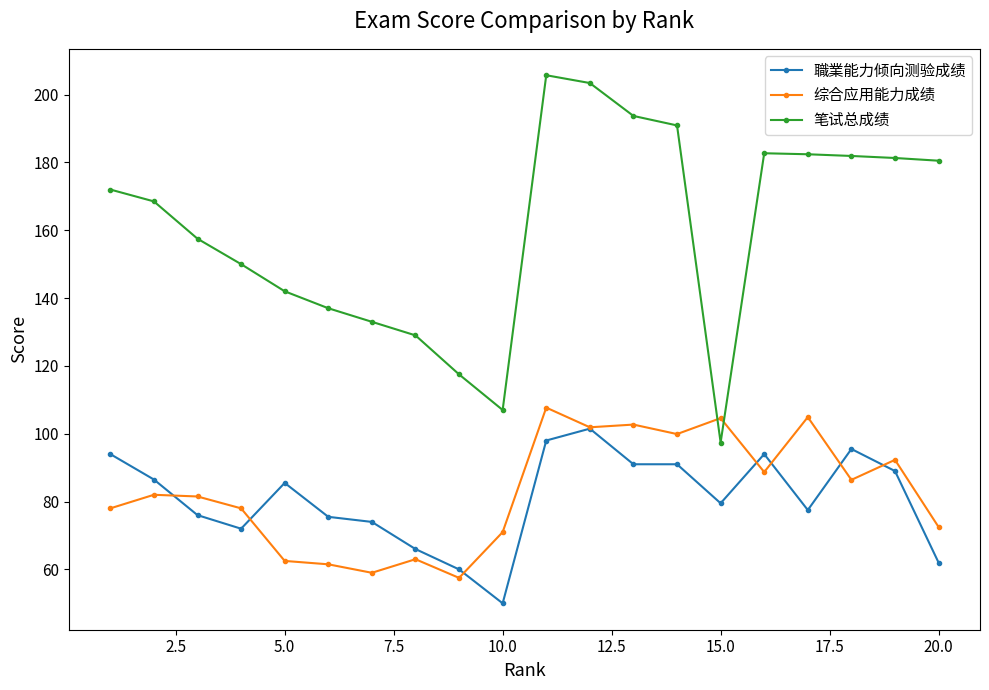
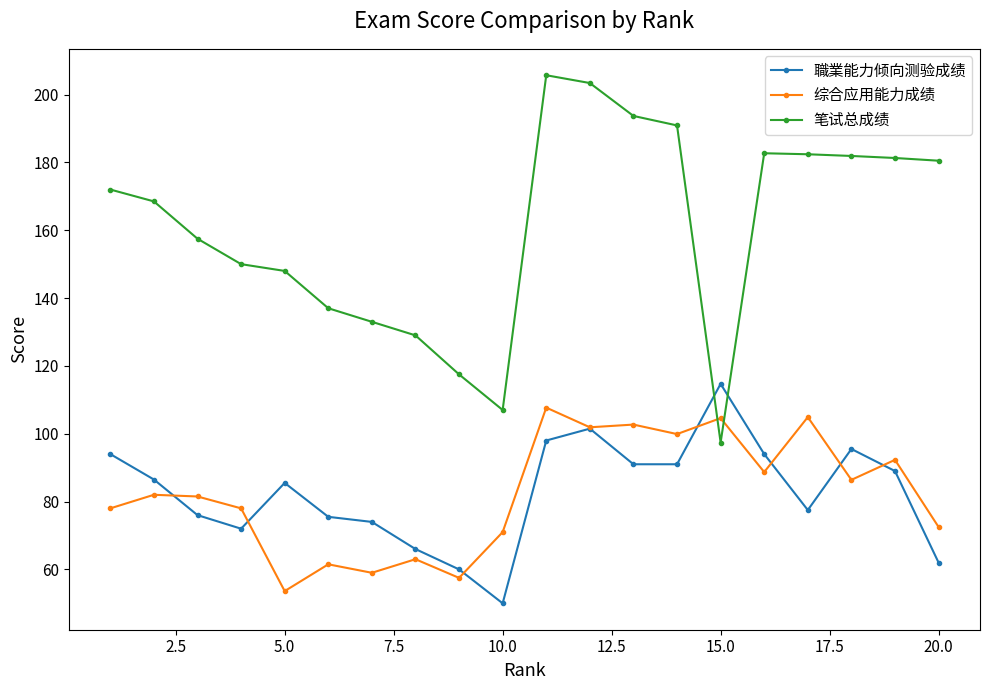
综合应用能力成绩, 5.0: 63 -> 54
笔试总成绩, 5.0: 142 -> 148
職業能力倾向测验成绩, 15.0: 80 -> 115
